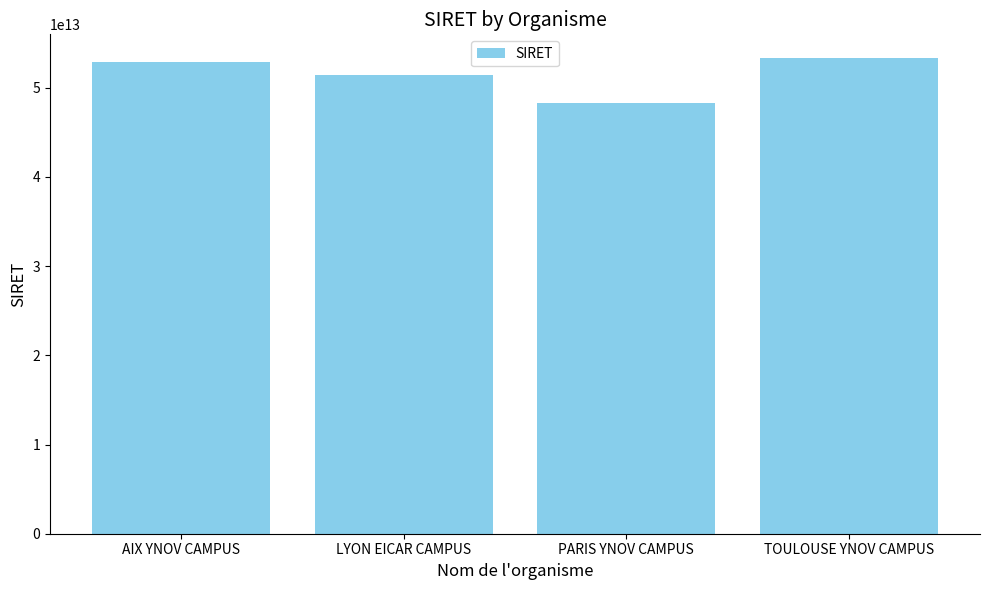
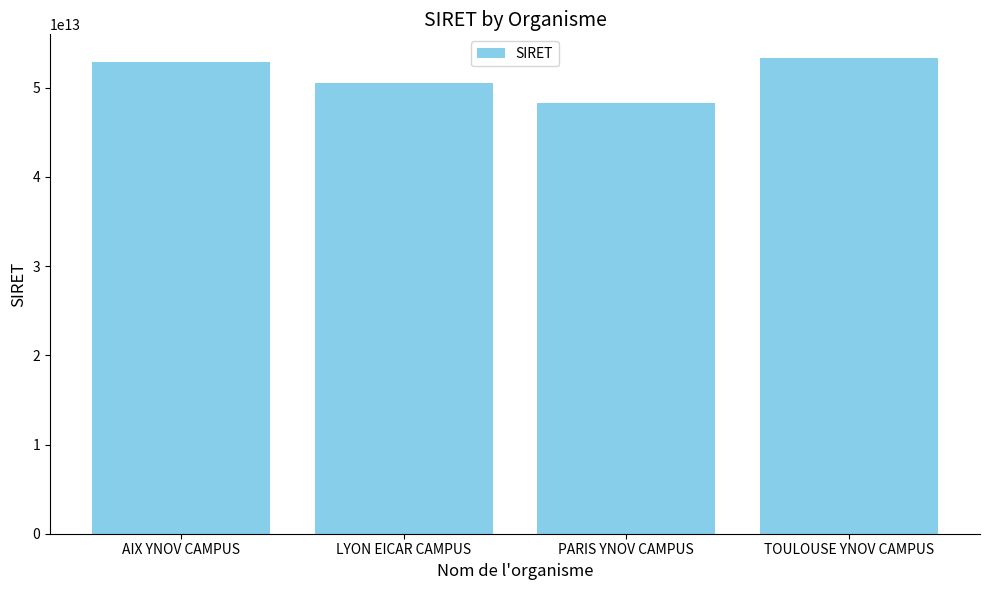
LYON EICAR CAMPUS: 51000000000000 -> 50000000000000
